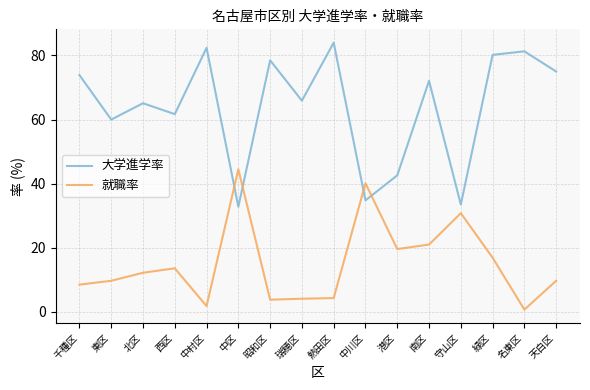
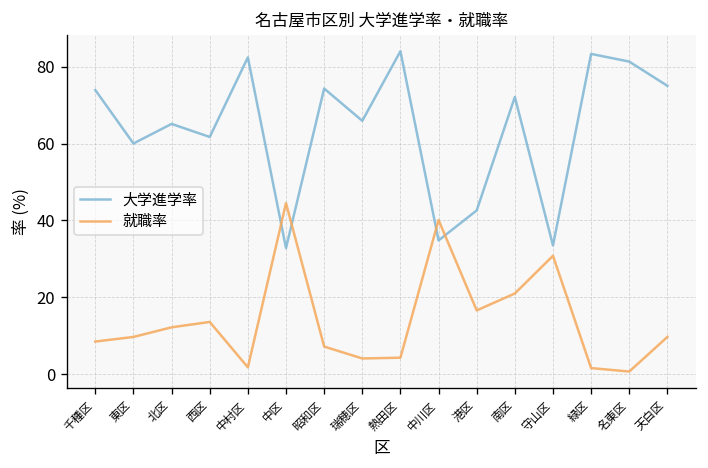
大学進学率, 昭和区: 79 -> 74
就職率, 昭和区: 4 -> 7
就職率, 港区: 20 -> 17
大学進学率, 緑区: 80 -> 83
就職率, 緑区: 17 -> 2
